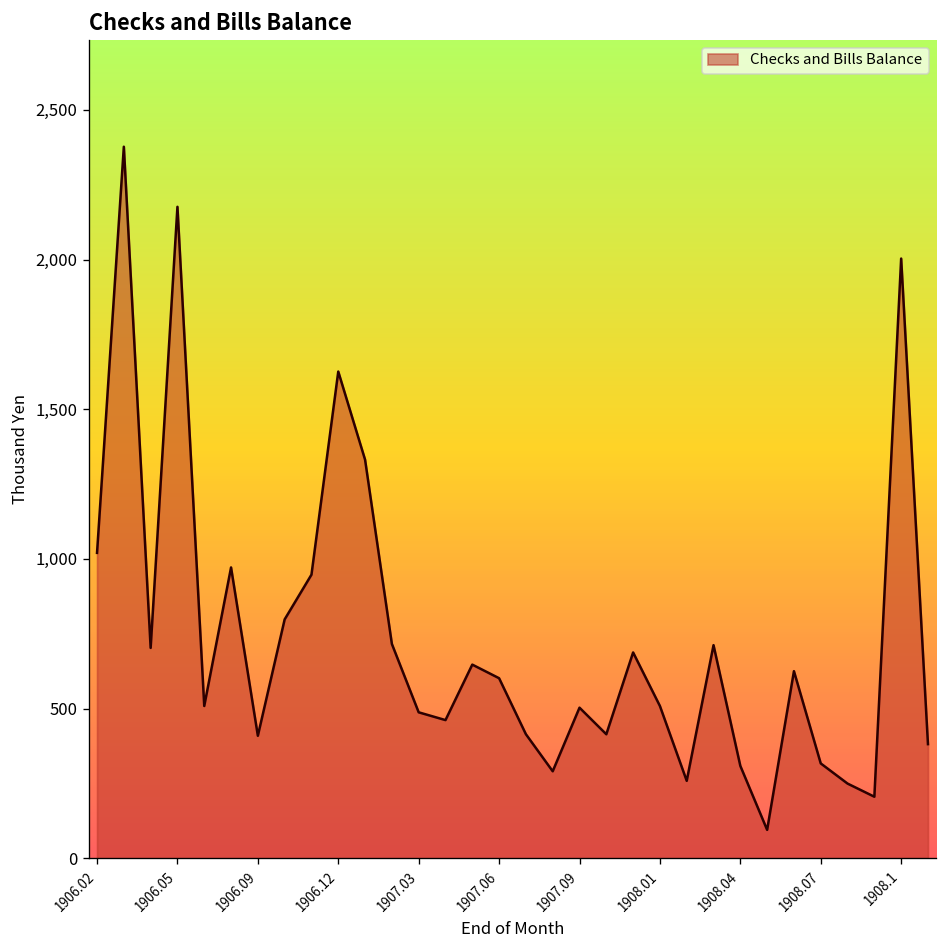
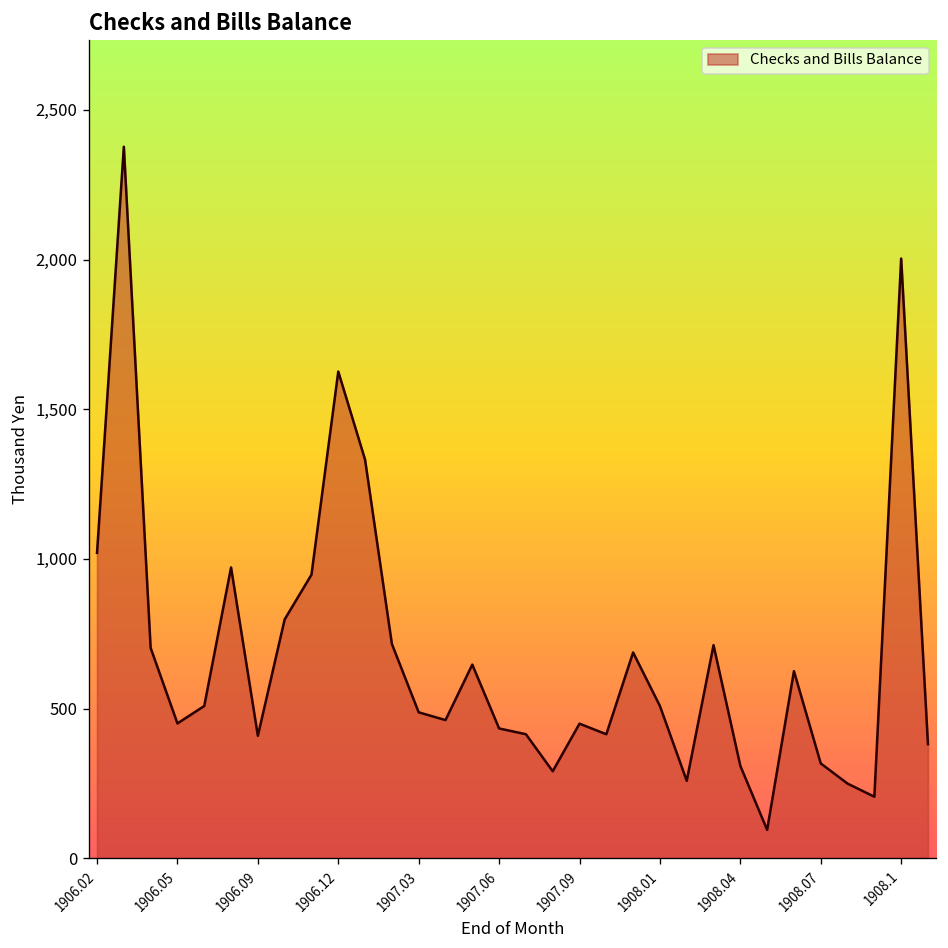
1906.05: 2,180 -> 450
1907.06: 600 -> 430
1907.09: 500 -> 450
